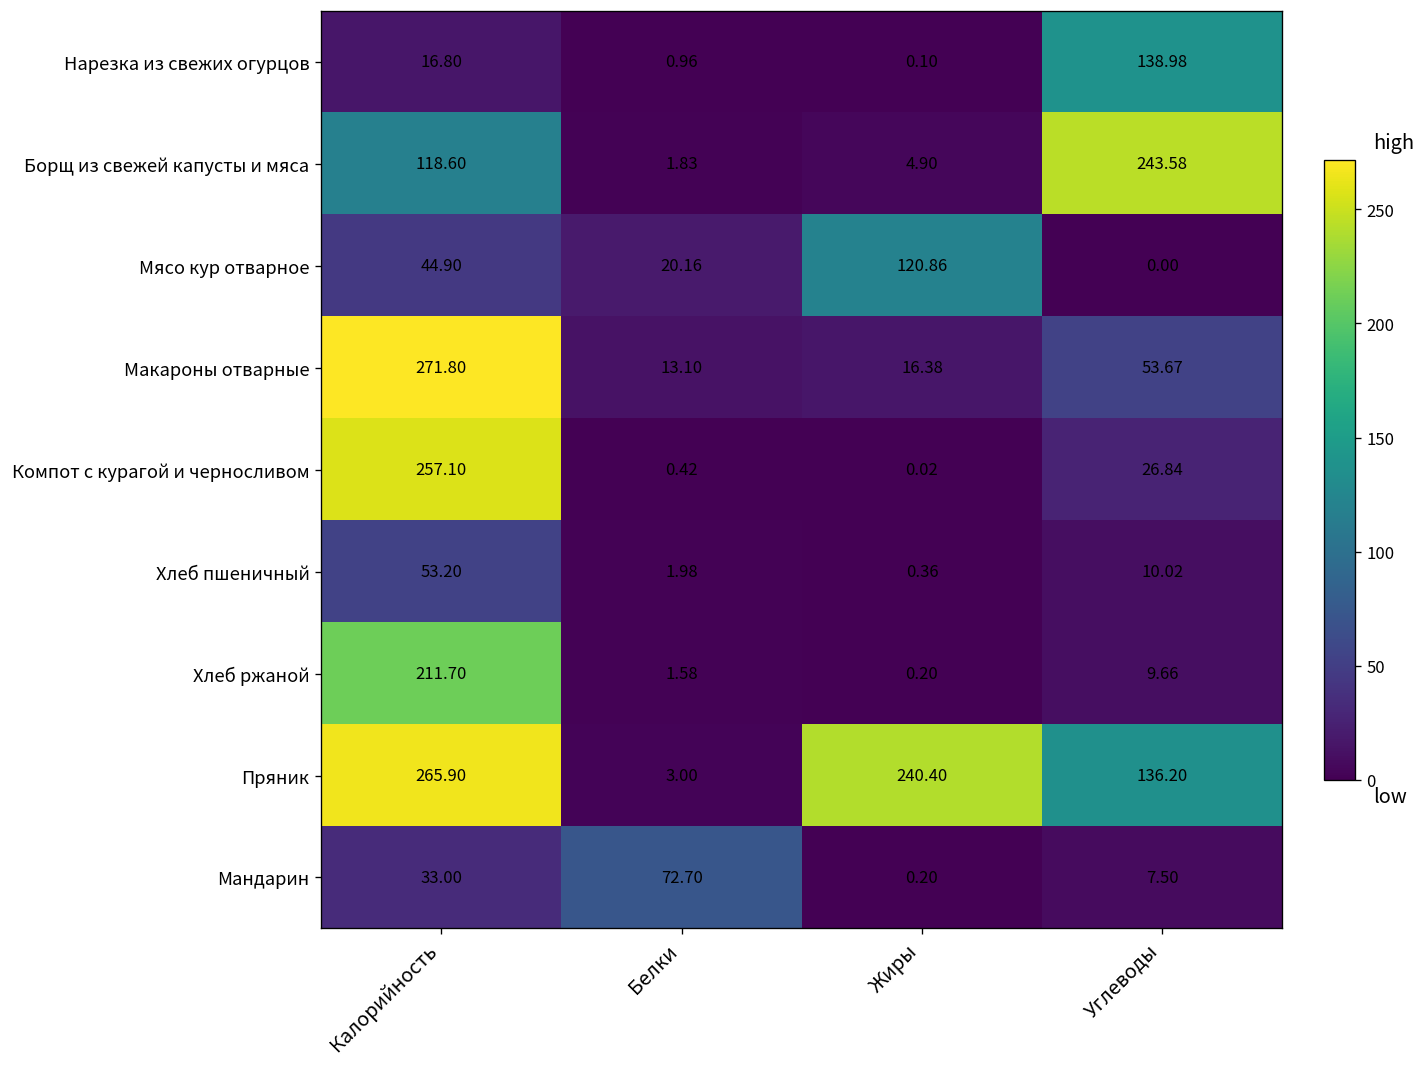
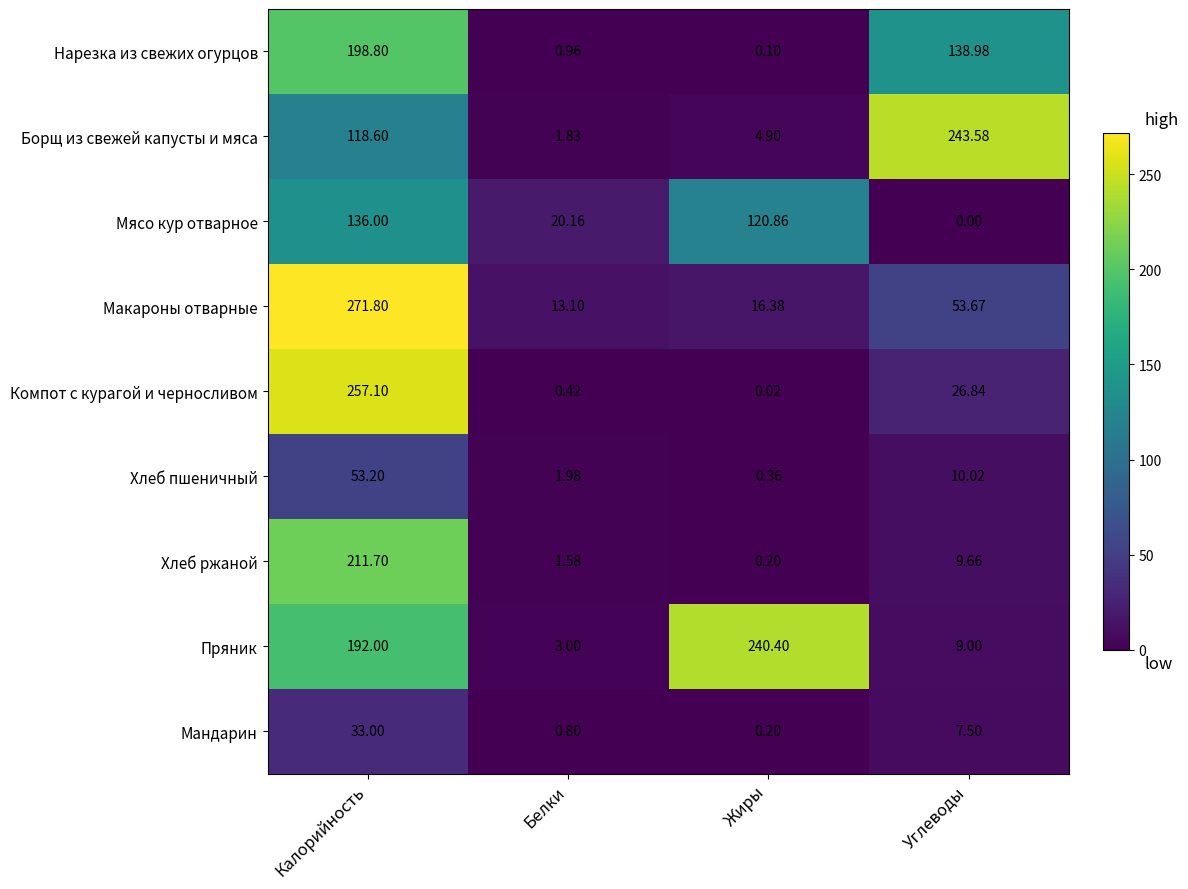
Нарезка из свежих огурцов, Калорийность: 16.80 -> 198.80
Мясо кур отварное, Калорийность: 44.90 -> 136.00
Пряник, Калорийность: 265.90 -> 192.00
Пряник, Углеводы: 136.20 -> 9.00
Мандарин, Белки: 72.70 -> 0.80
